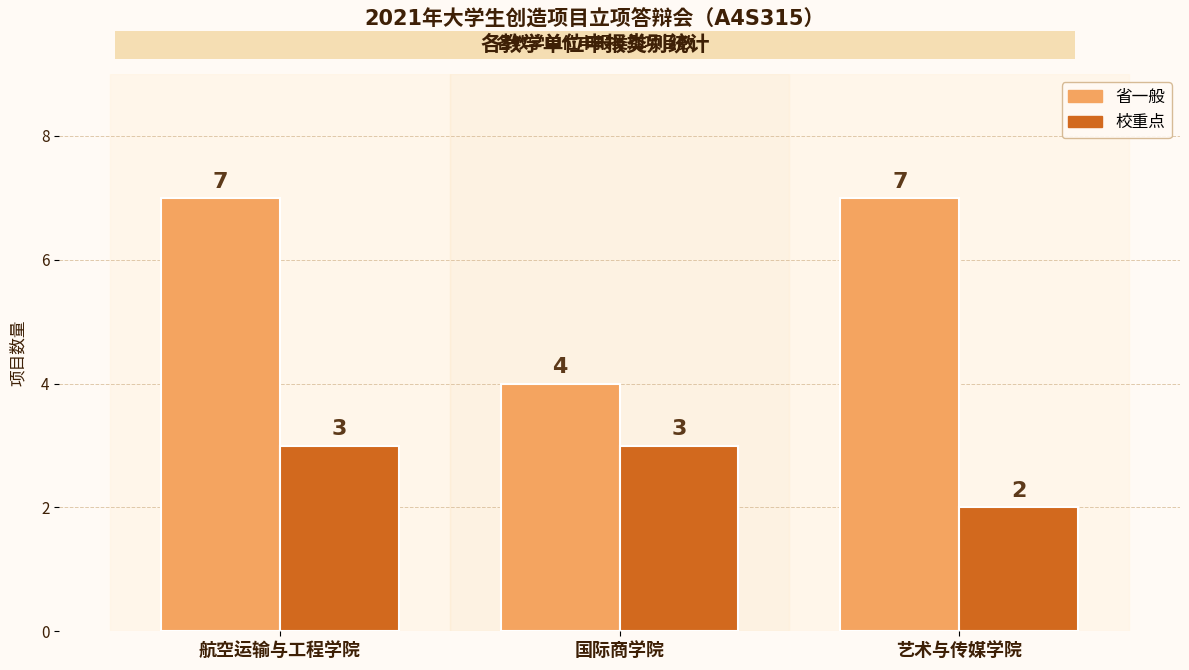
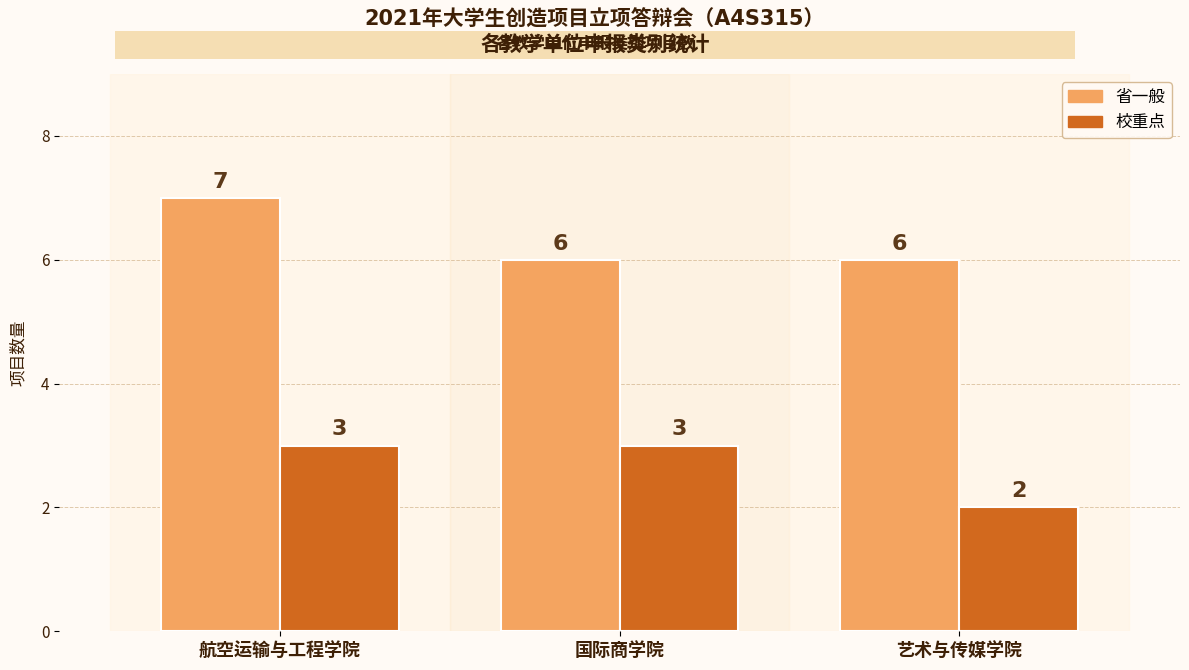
省一般, 国际商学院: 4 -> 6
省一般, 艺术与传媒学院: 7 -> 6
